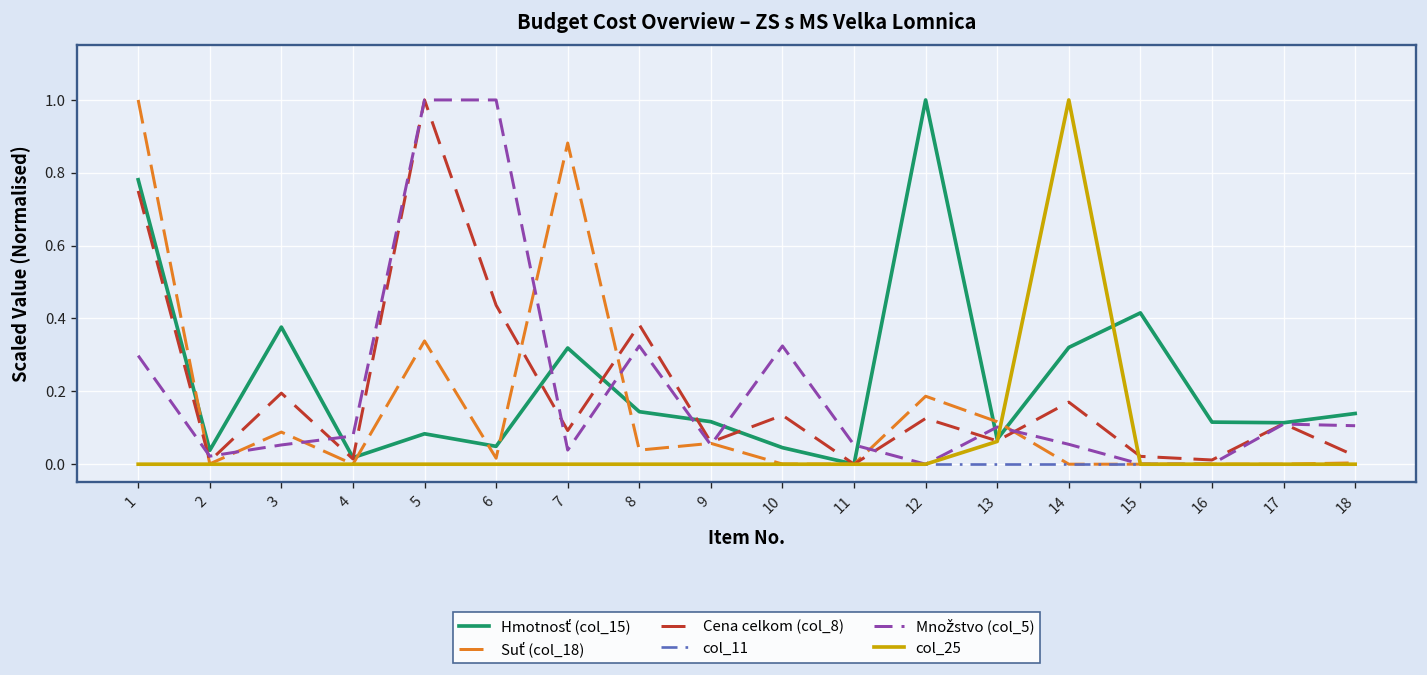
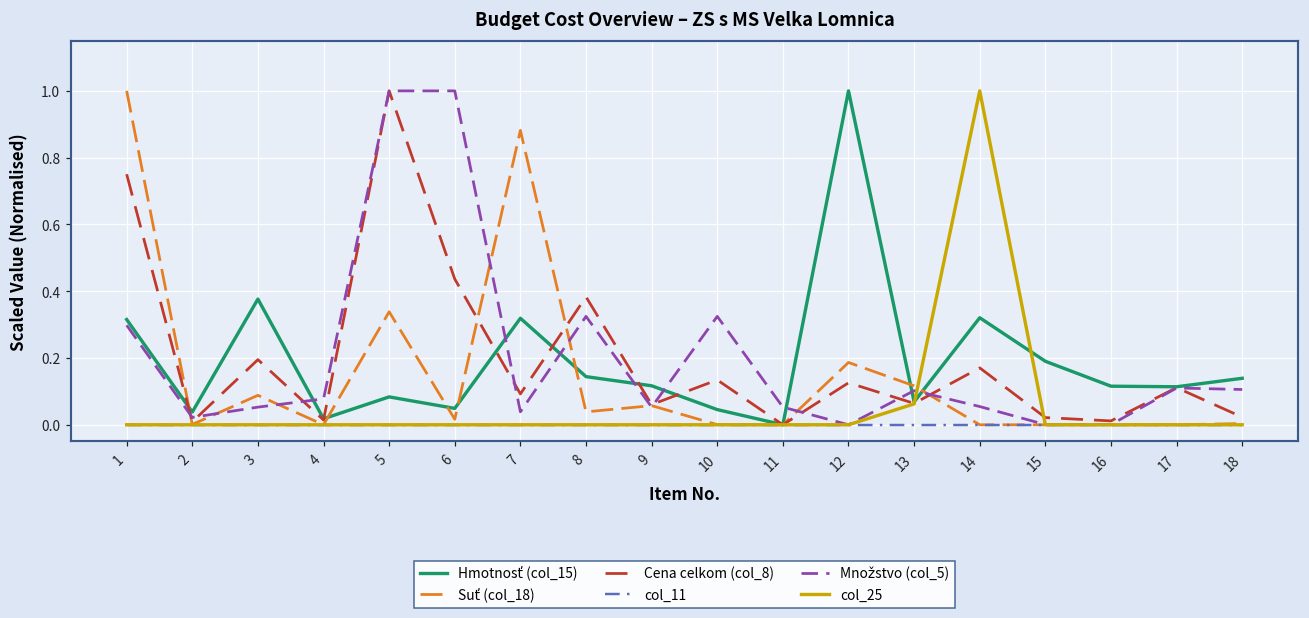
Hmotnosť (col_15), 1: 0.78 -> 0.32
Hmotnosť (col_15), 15: 0.42 -> 0.19
